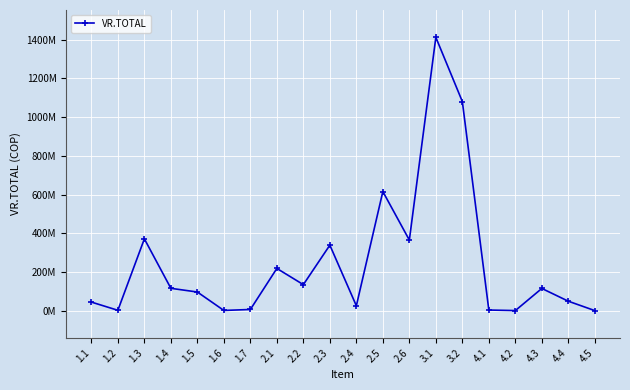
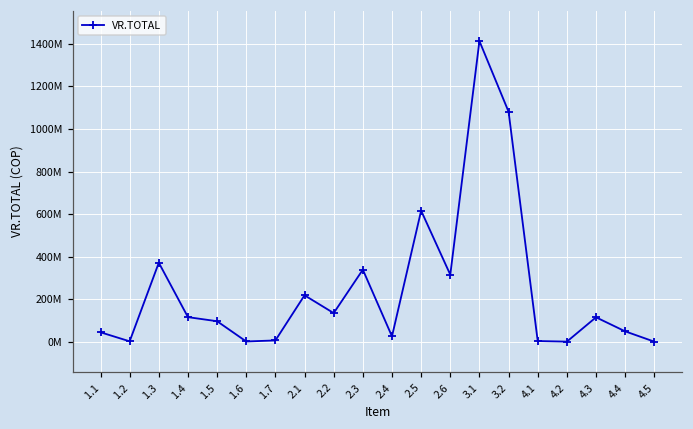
2.6: 370000000 -> 320000000
